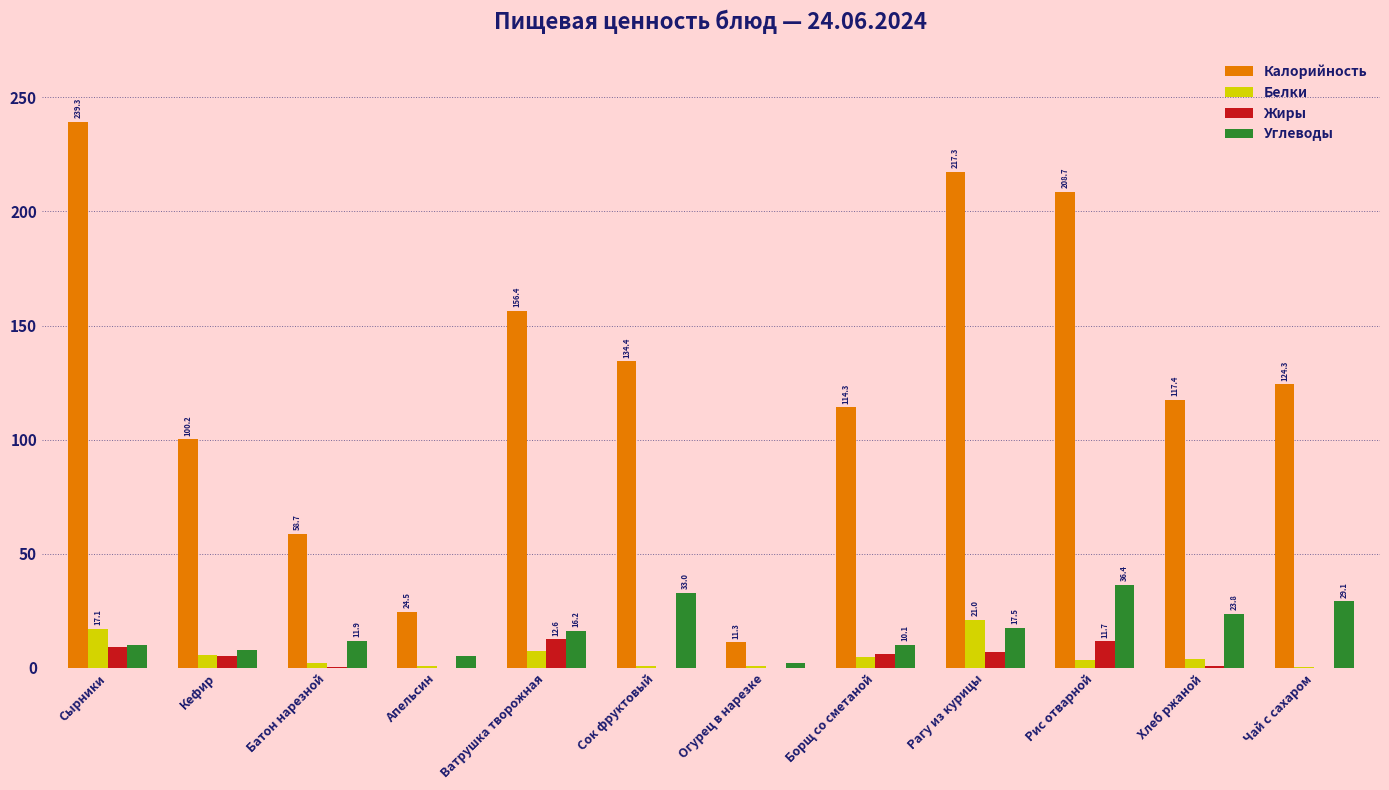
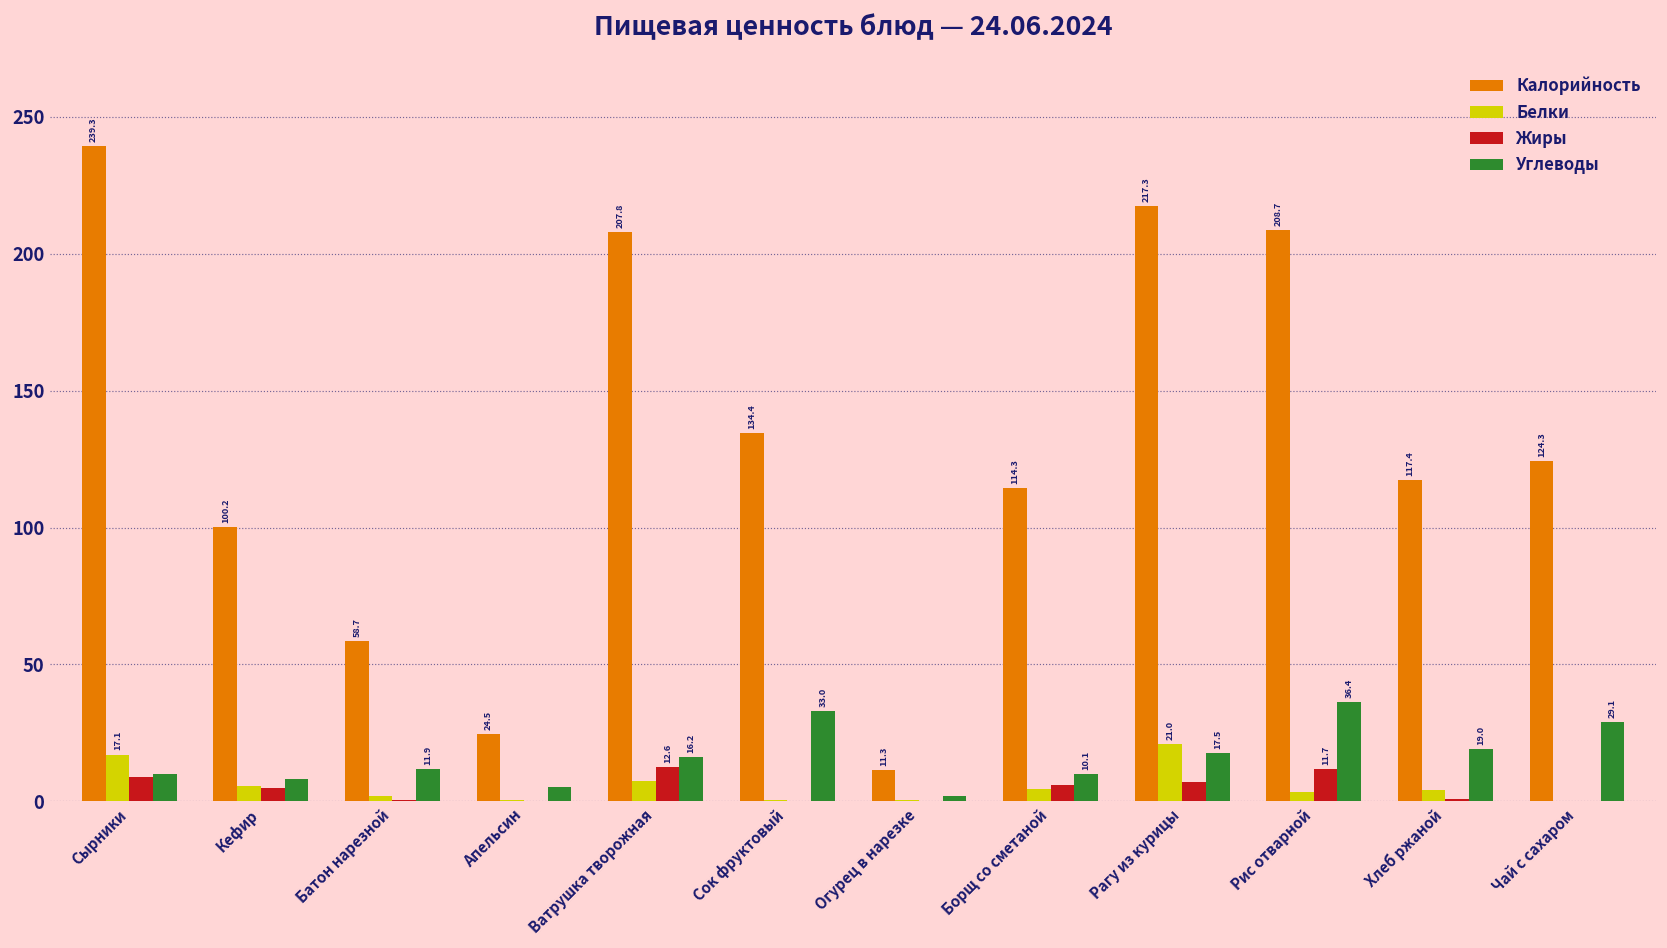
Калорийность, Ватрушка творожная: 156.4 -> 207.8
Углеводы, Хлеб ржаной: 23.8 -> 19.0
